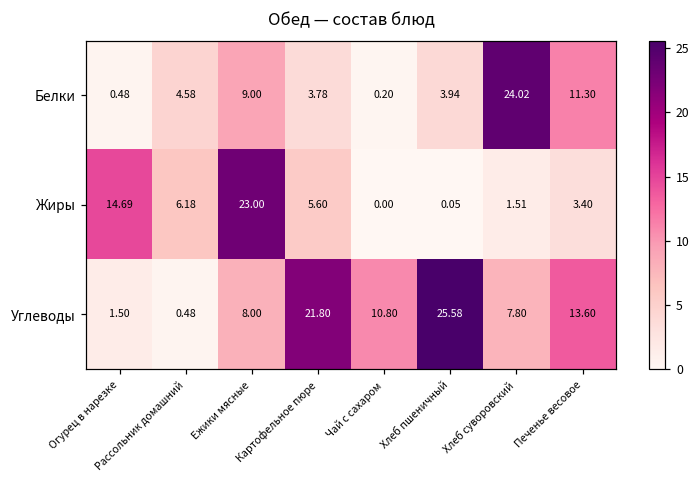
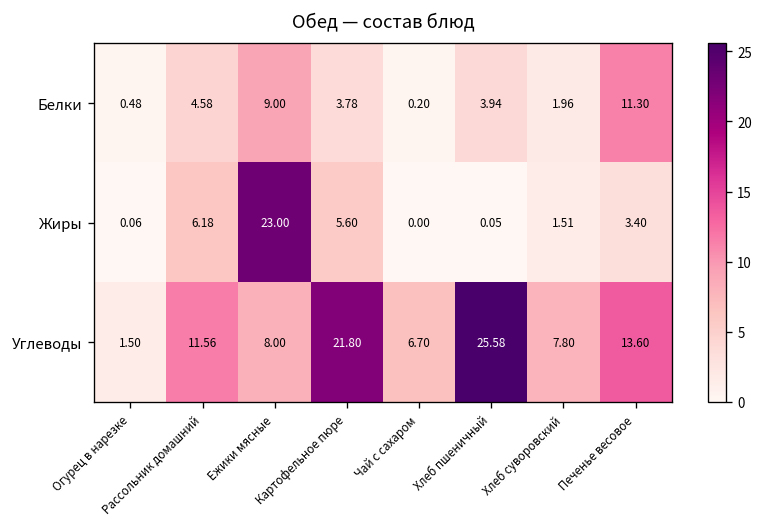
Белки, Хлеб суворовский: 24.02 -> 1.96
Жиры, Огурец в нарезке: 14.69 -> 0.06
Углеводы, Рассольник домашний: 0.48 -> 11.56
Углеводы, Чай с сахаром: 10.80 -> 6.70
